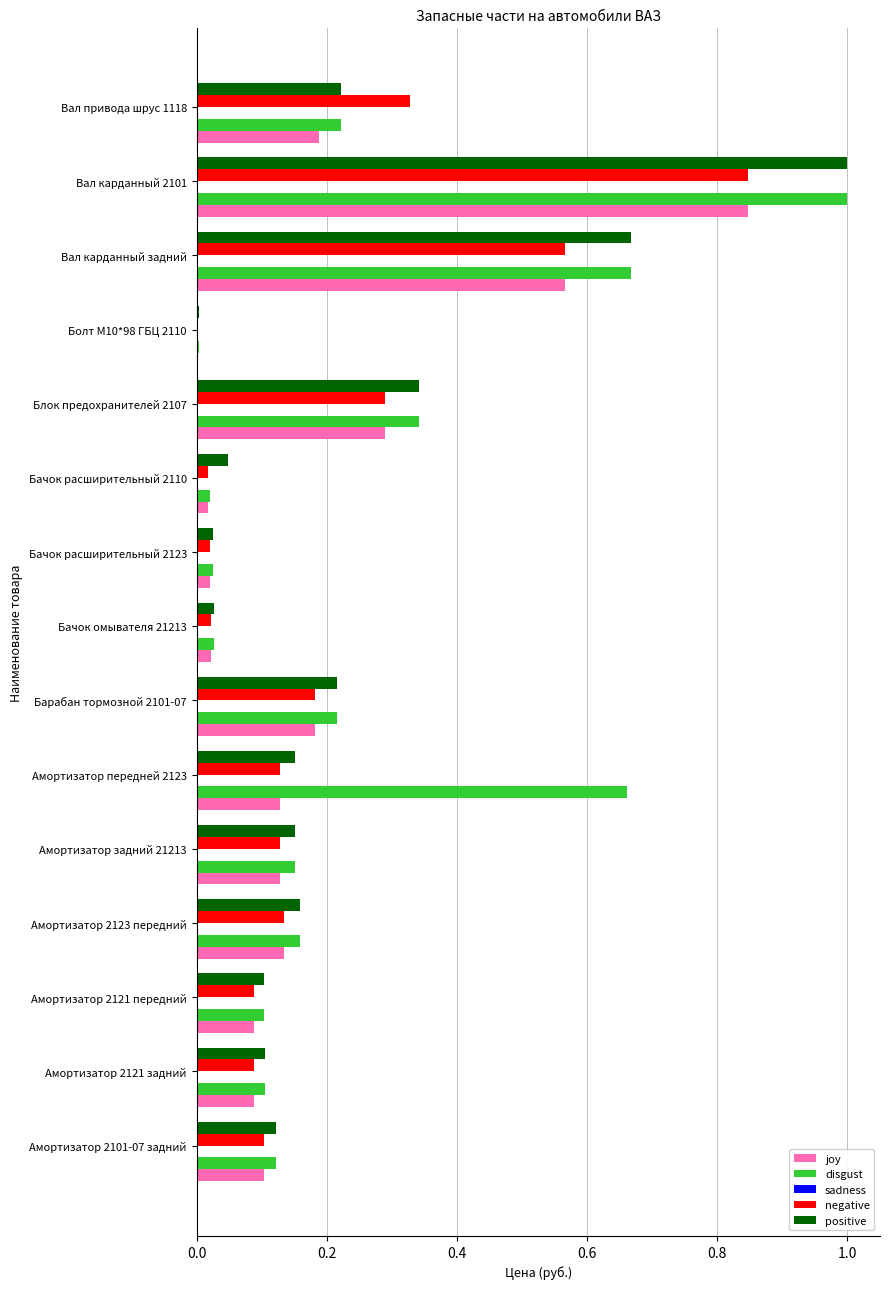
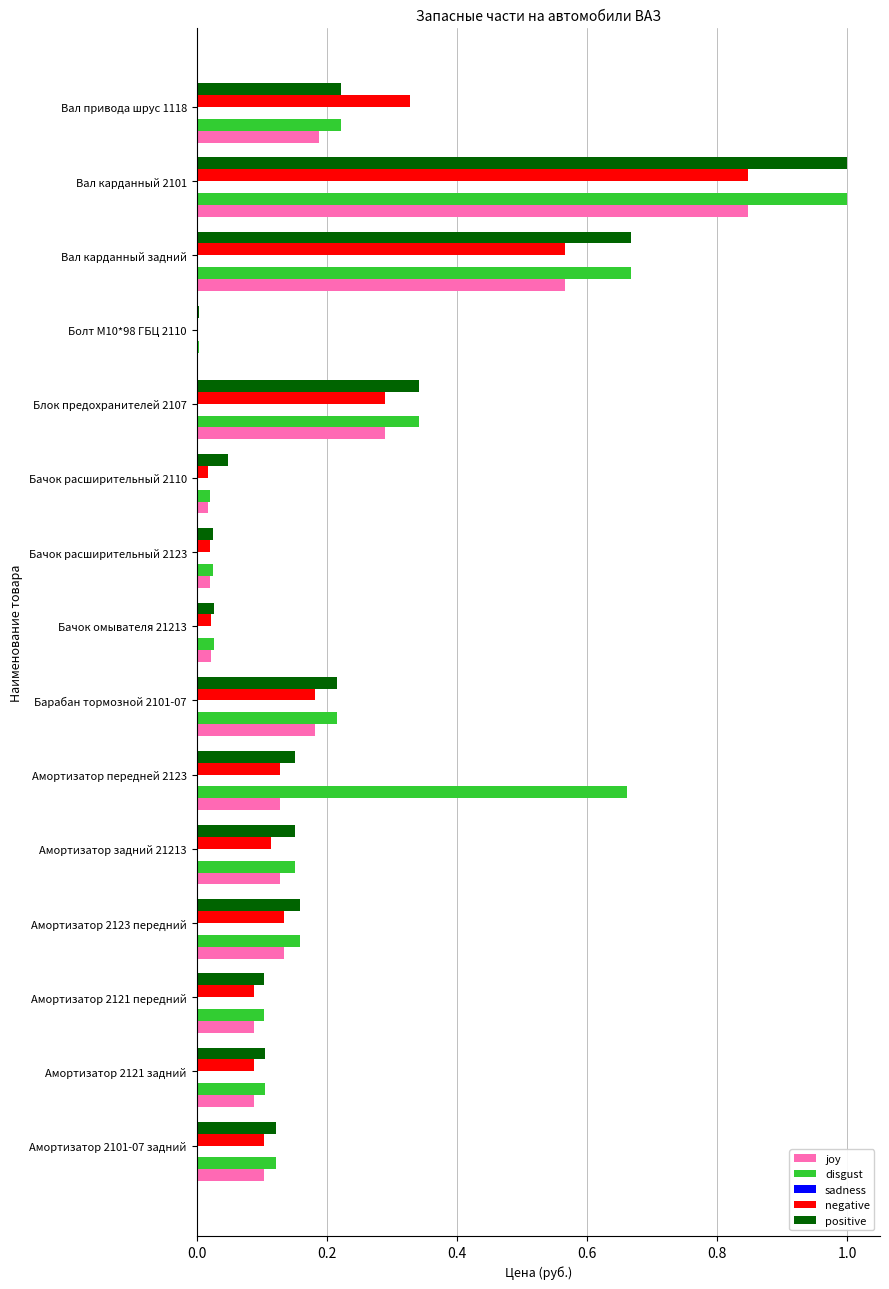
negative, Амортизатор задний 21213: 0.13 -> 0.11
